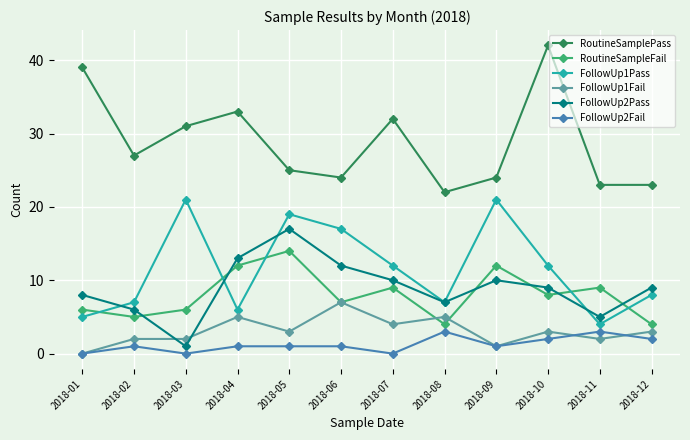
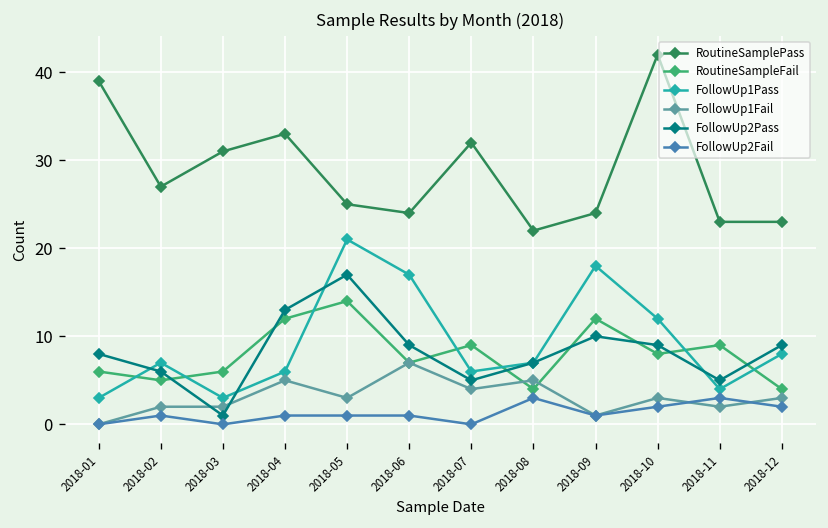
FollowUp1Pass, 2018-01: 5 -> 3
FollowUp1Pass, 2018-03: 21 -> 3
FollowUp1Pass, 2018-05: 19 -> 21
FollowUp2Pass, 2018-06: 12 -> 9
FollowUp1Pass, 2018-07: 12 -> 6
FollowUp2Pass, 2018-07: 10 -> 5
FollowUp1Pass, 2018-09: 21 -> 18
